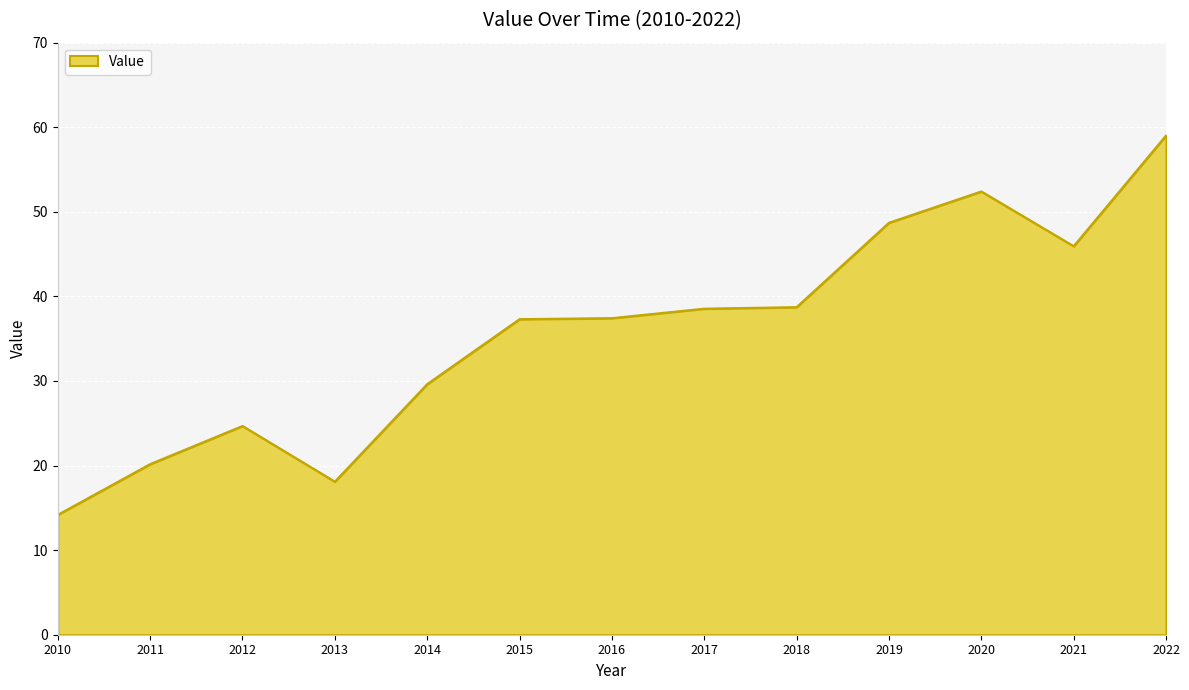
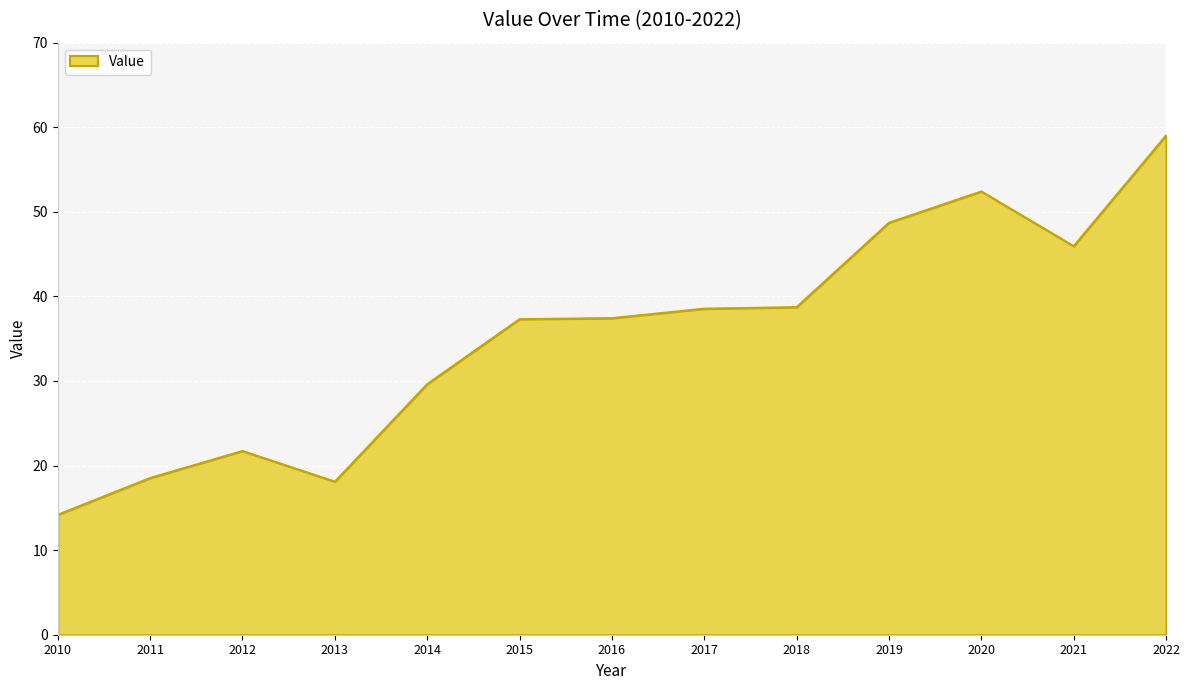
2011: 20 -> 19
2012: 25 -> 22
